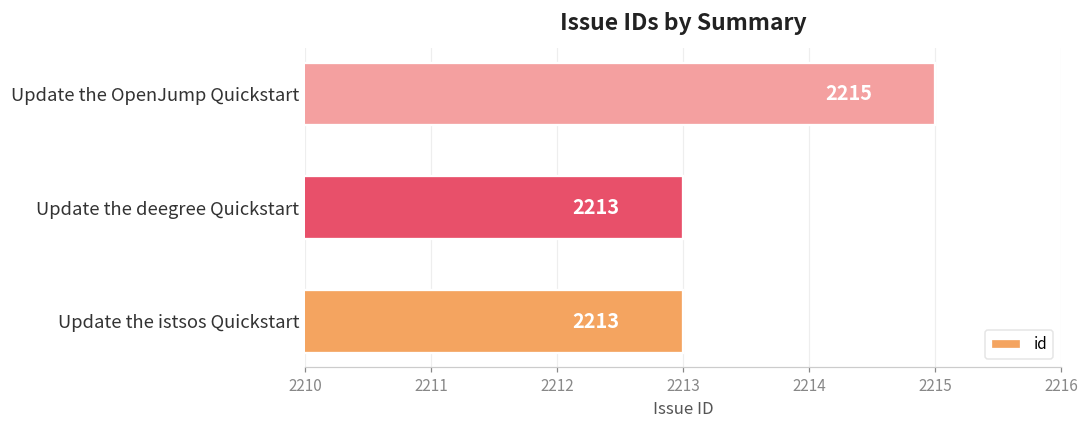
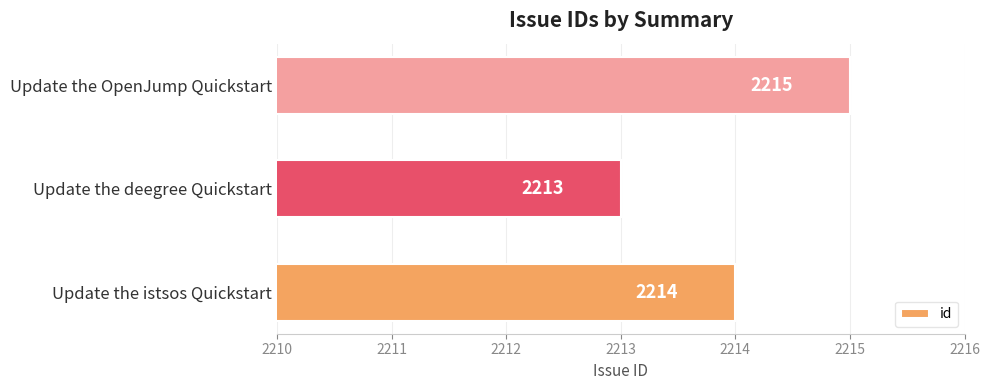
Update the istsos Quickstart: 2213 -> 2214
